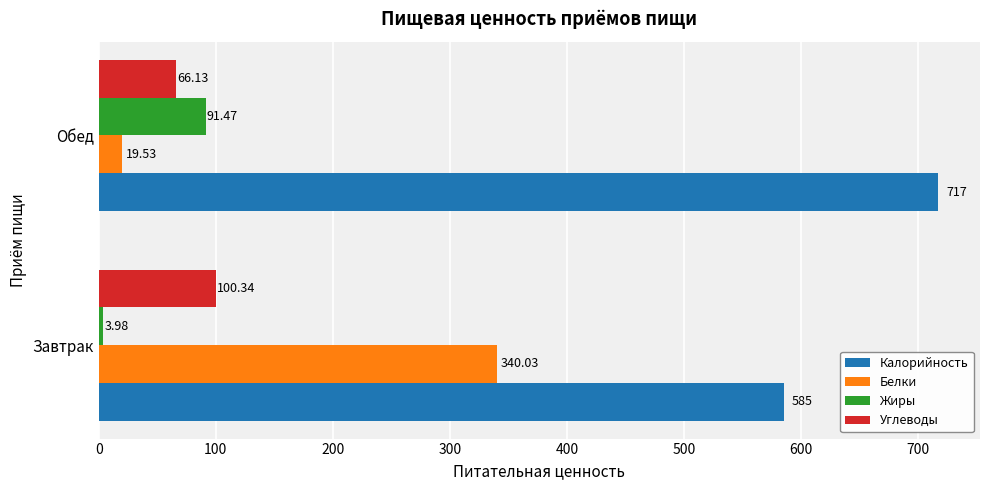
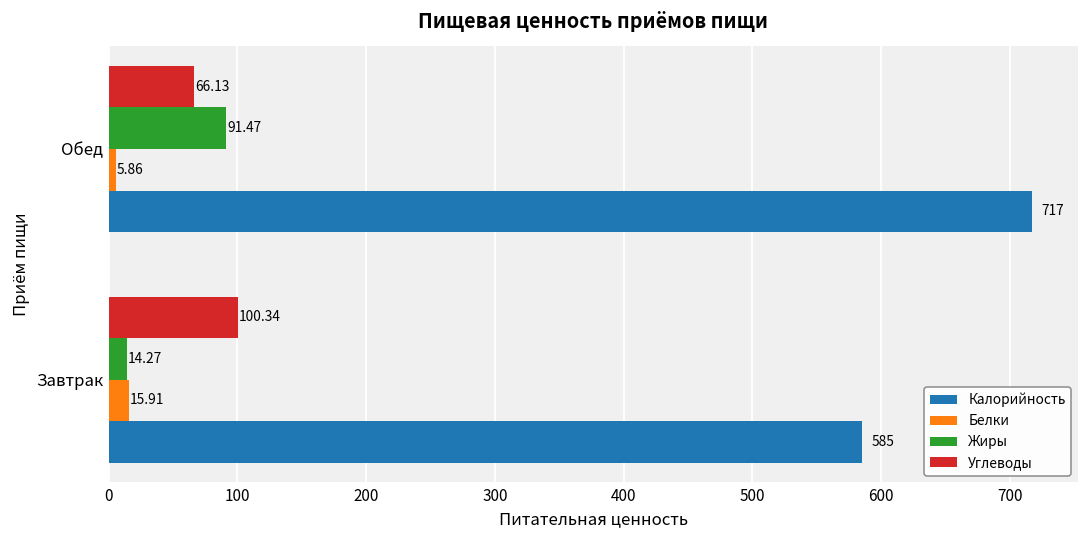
Белки, Обед: 19.53 -> 5.86
Жиры, Завтрак: 3.98 -> 14.27
Белки, Завтрак: 340.03 -> 15.91
